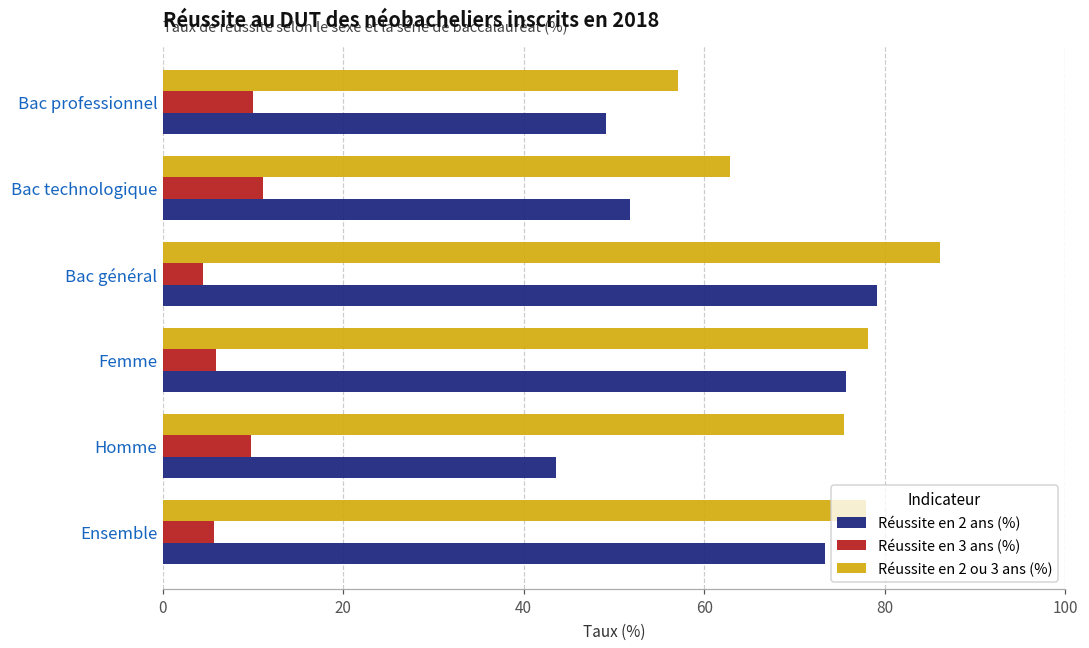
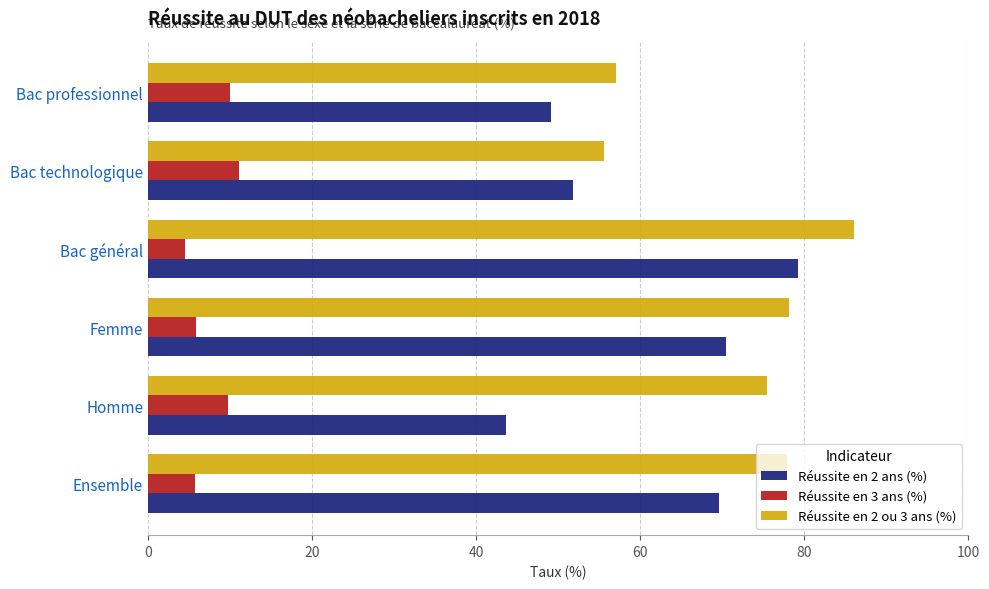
Réussite en 2 ou 3 ans (%), Bac technologique: 63 -> 56
Réussite en 2 ans (%), Femme: 76 -> 71
Réussite en 2 ans (%), Ensemble: 73 -> 70
